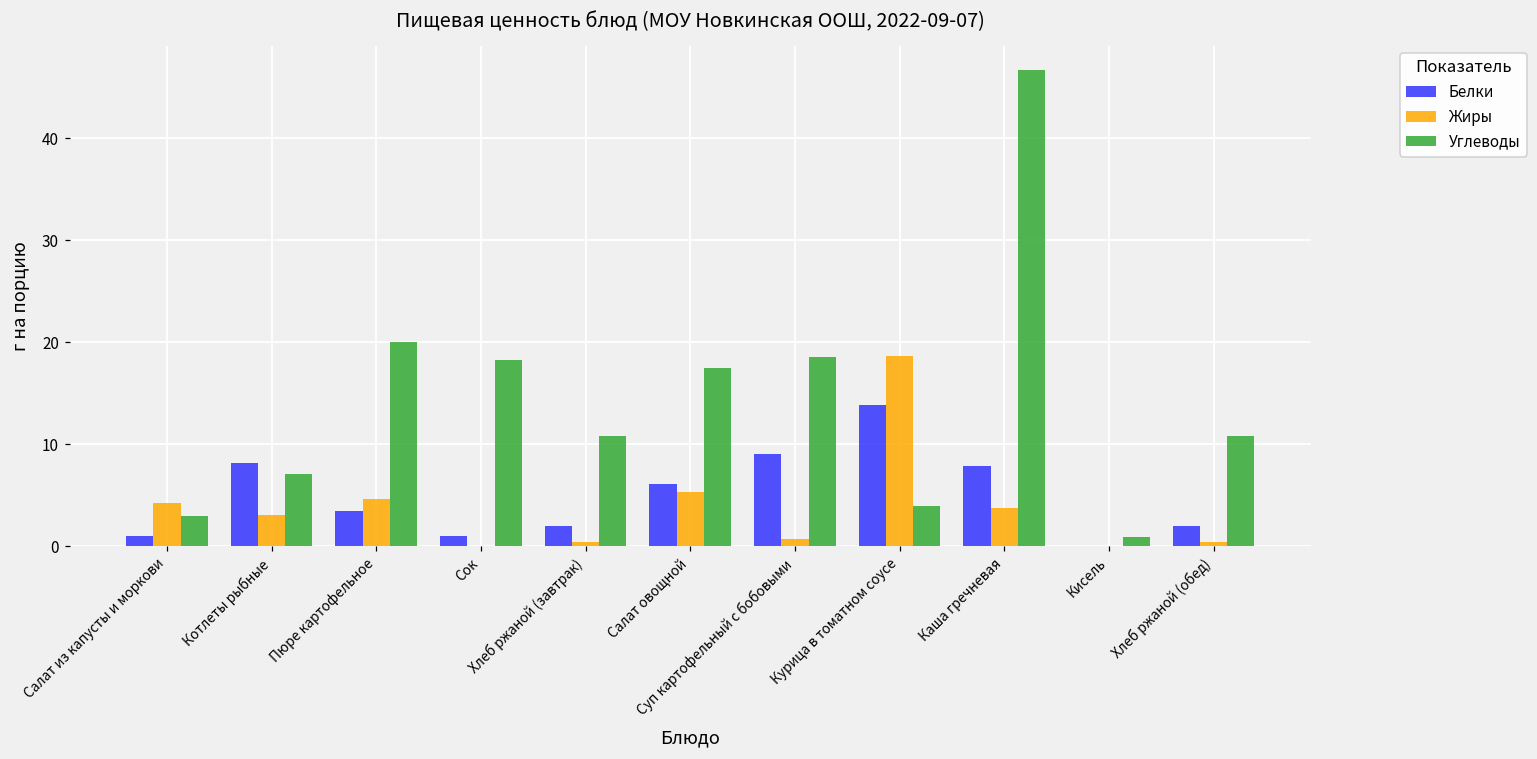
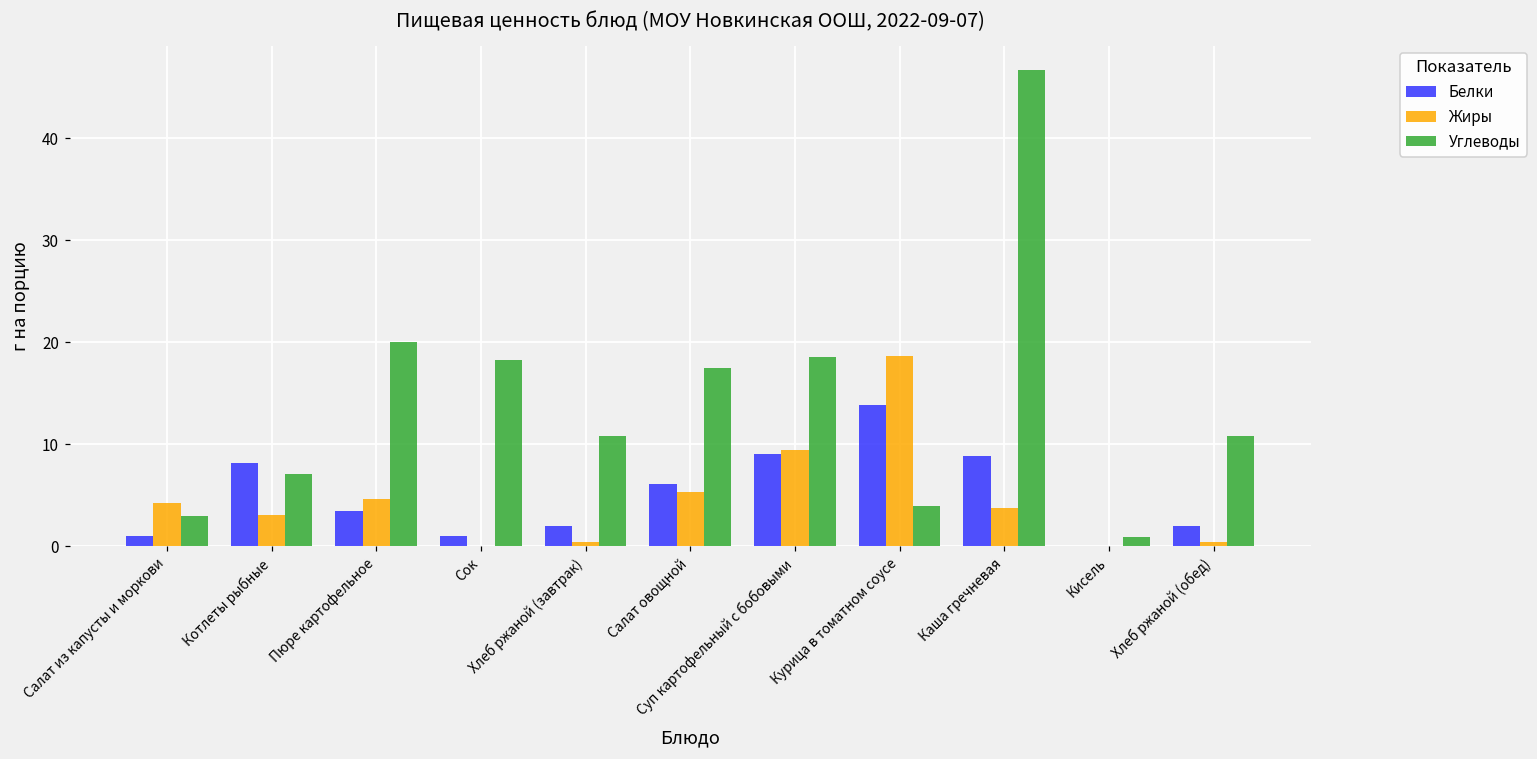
Жиры, Суп картофельный с бобовыми: 1 -> 9
Белки, Каша гречневая: 8 -> 9
